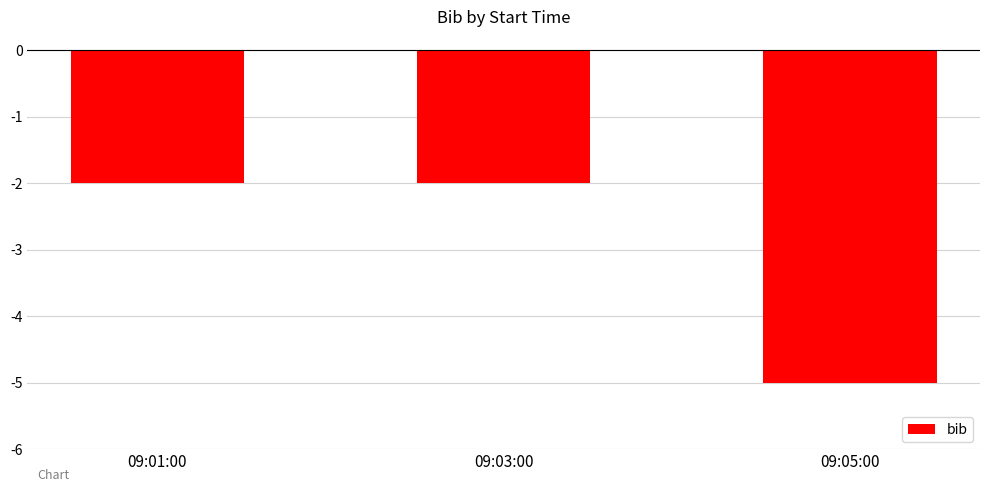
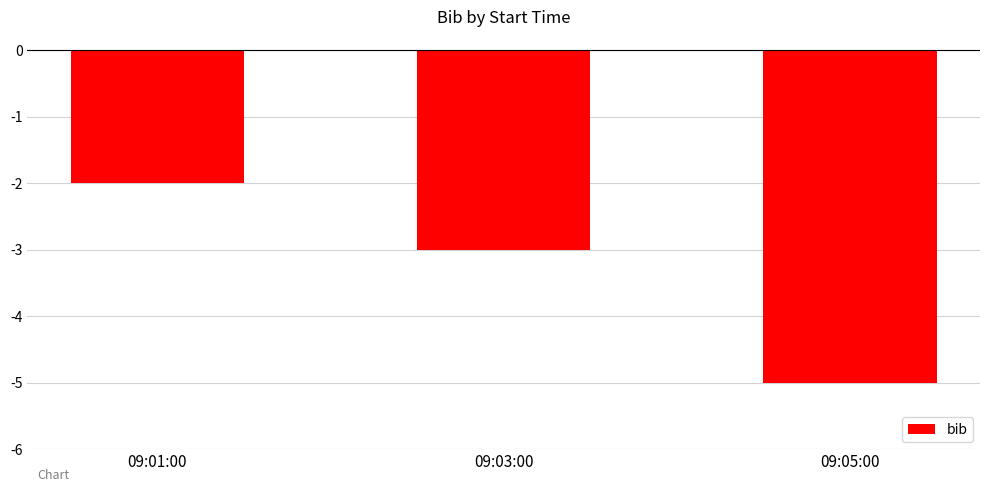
09:03:00: -2 -> -3
